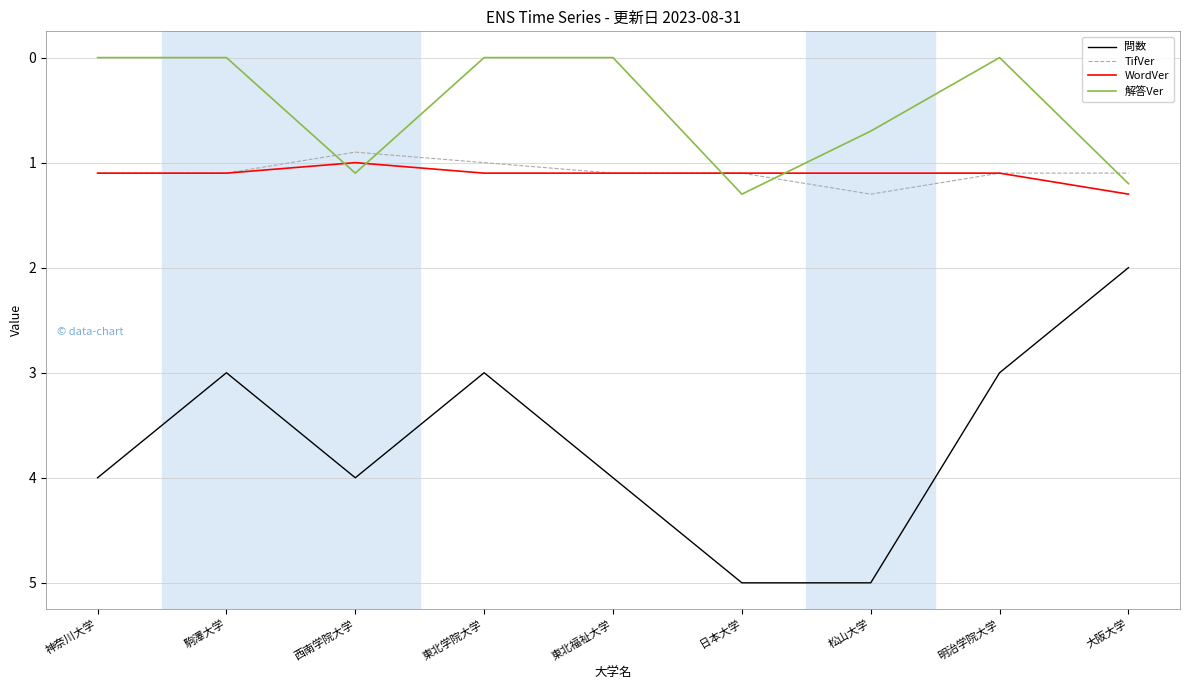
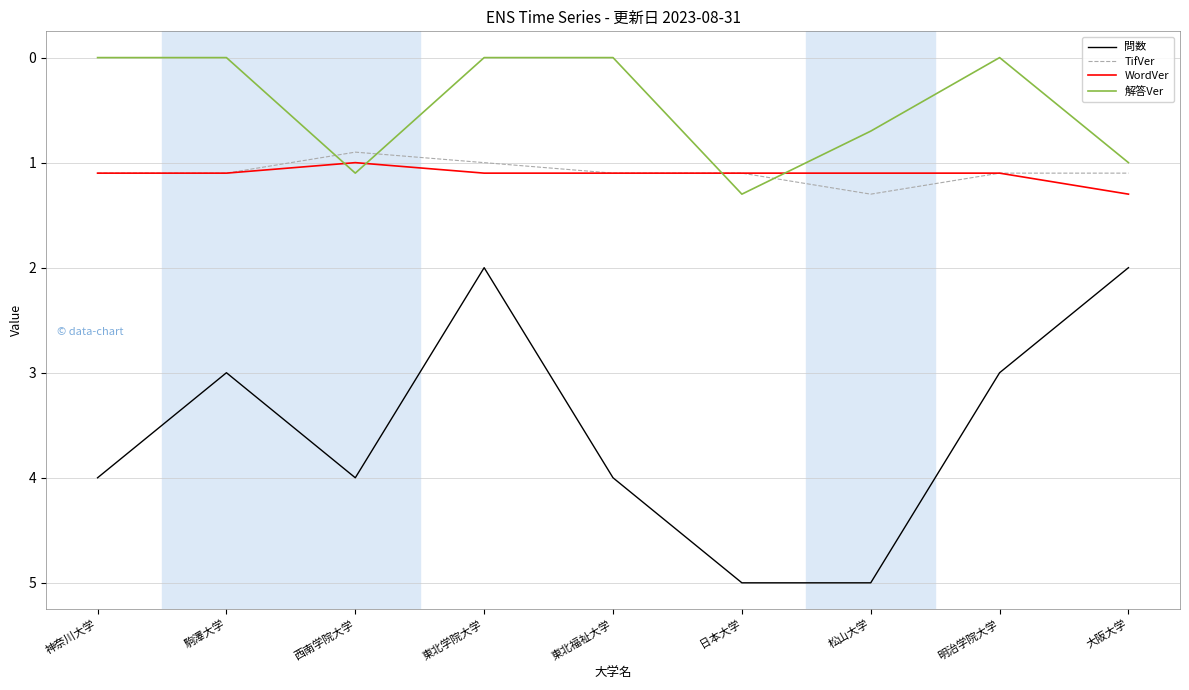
問数, 東北学院大学: 3 -> 2
解答Ver, 大阪大学: 1.2 -> 1.0
